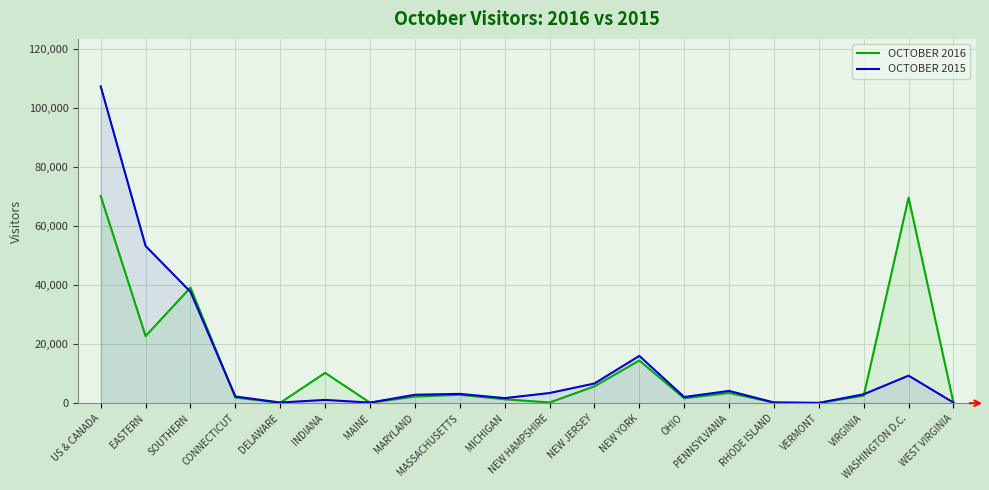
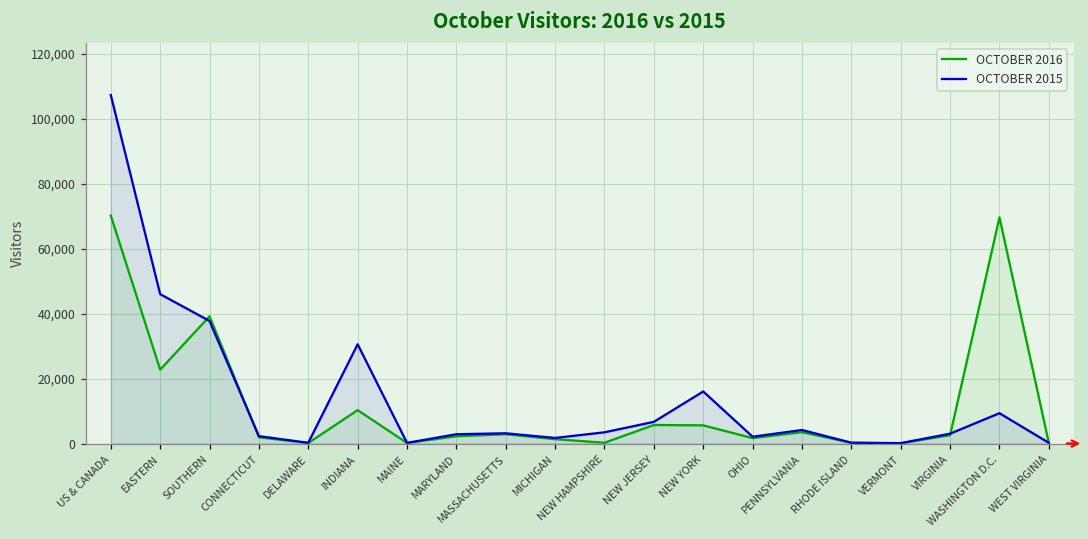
OCTOBER 2015, EASTERN: 53,000 -> 46,000
OCTOBER 2015, INDIANA: 1,000 -> 31,000
OCTOBER 2016, NEW YORK: 14,000 -> 6,000
